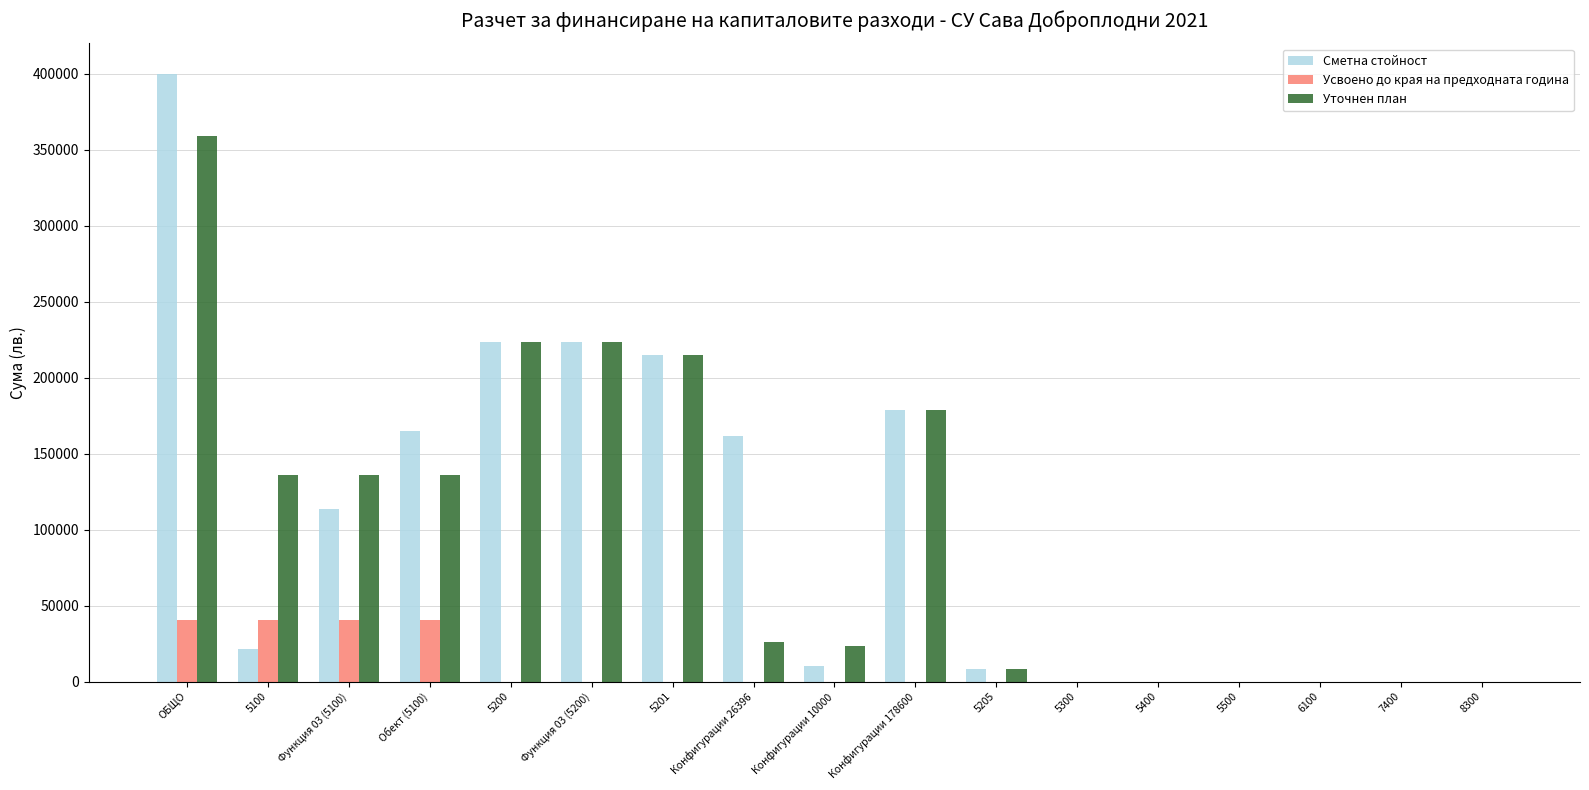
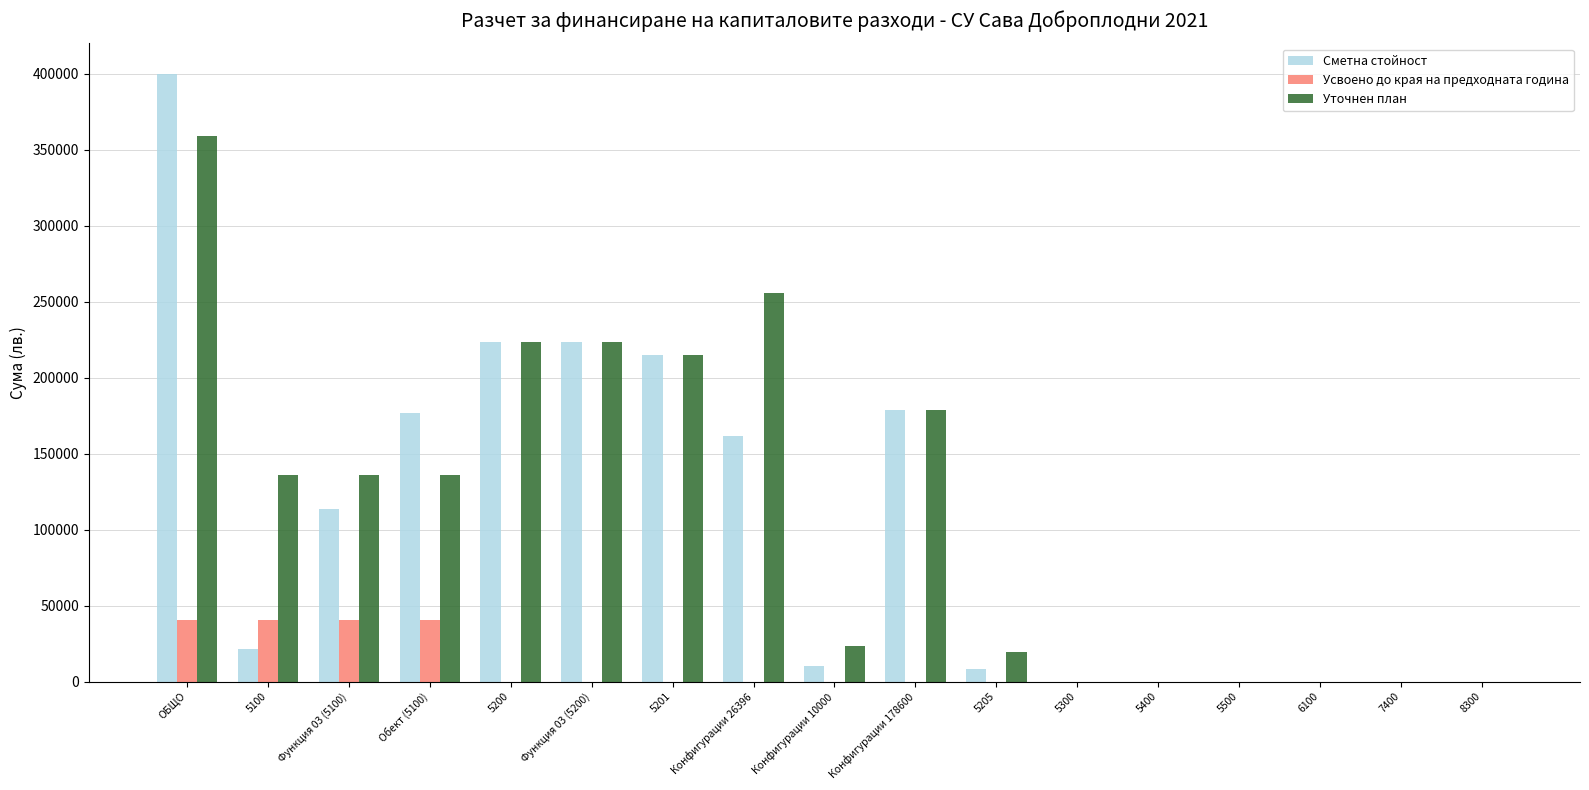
Сметна стойност, Обект (5100): 165000 -> 177000
Уточнен план, Конфигурации 26396: 26000 -> 256000
Уточнен план, 5205: 8000 -> 19000
